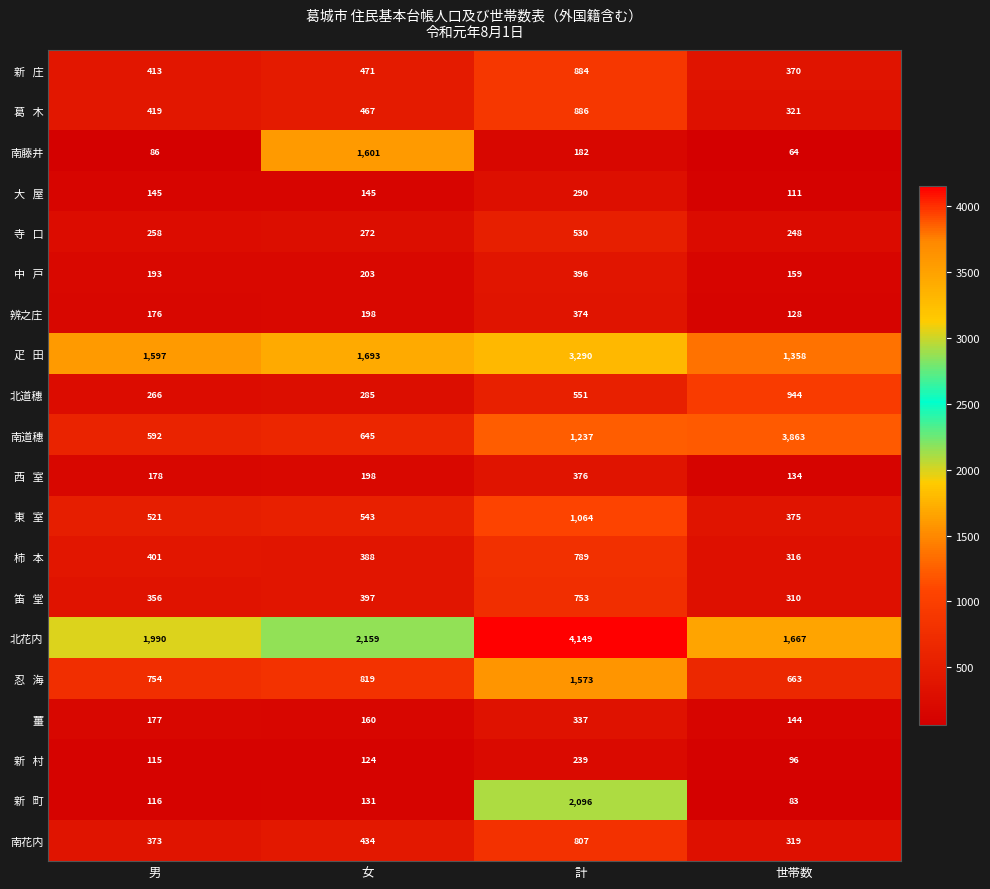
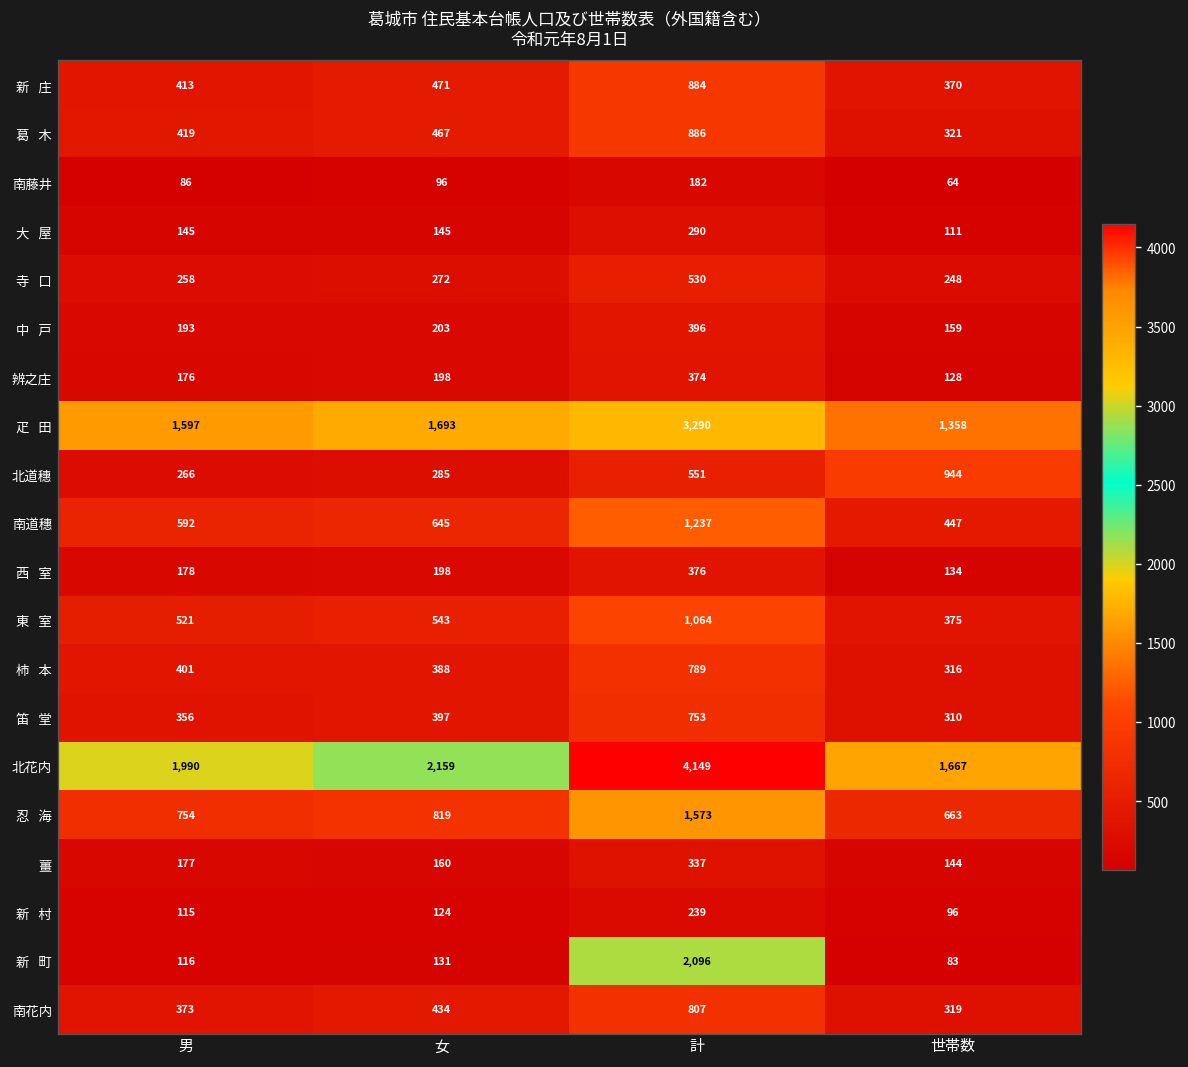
南藤井, 女: 1,601 -> 96
南道穗, 世帯数: 3,863 -> 447
